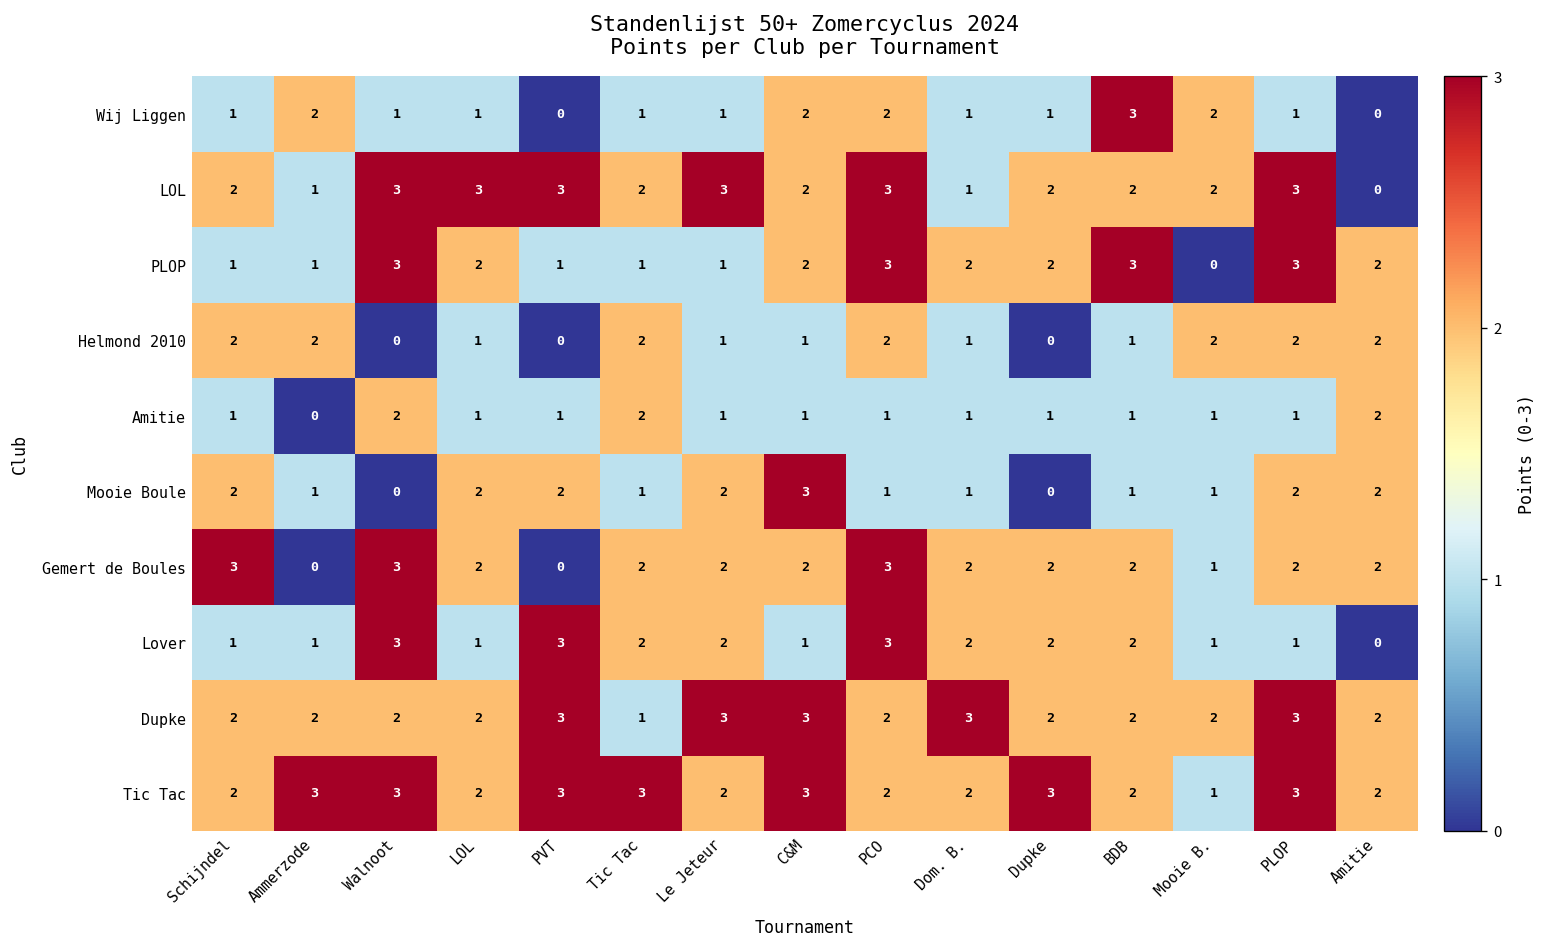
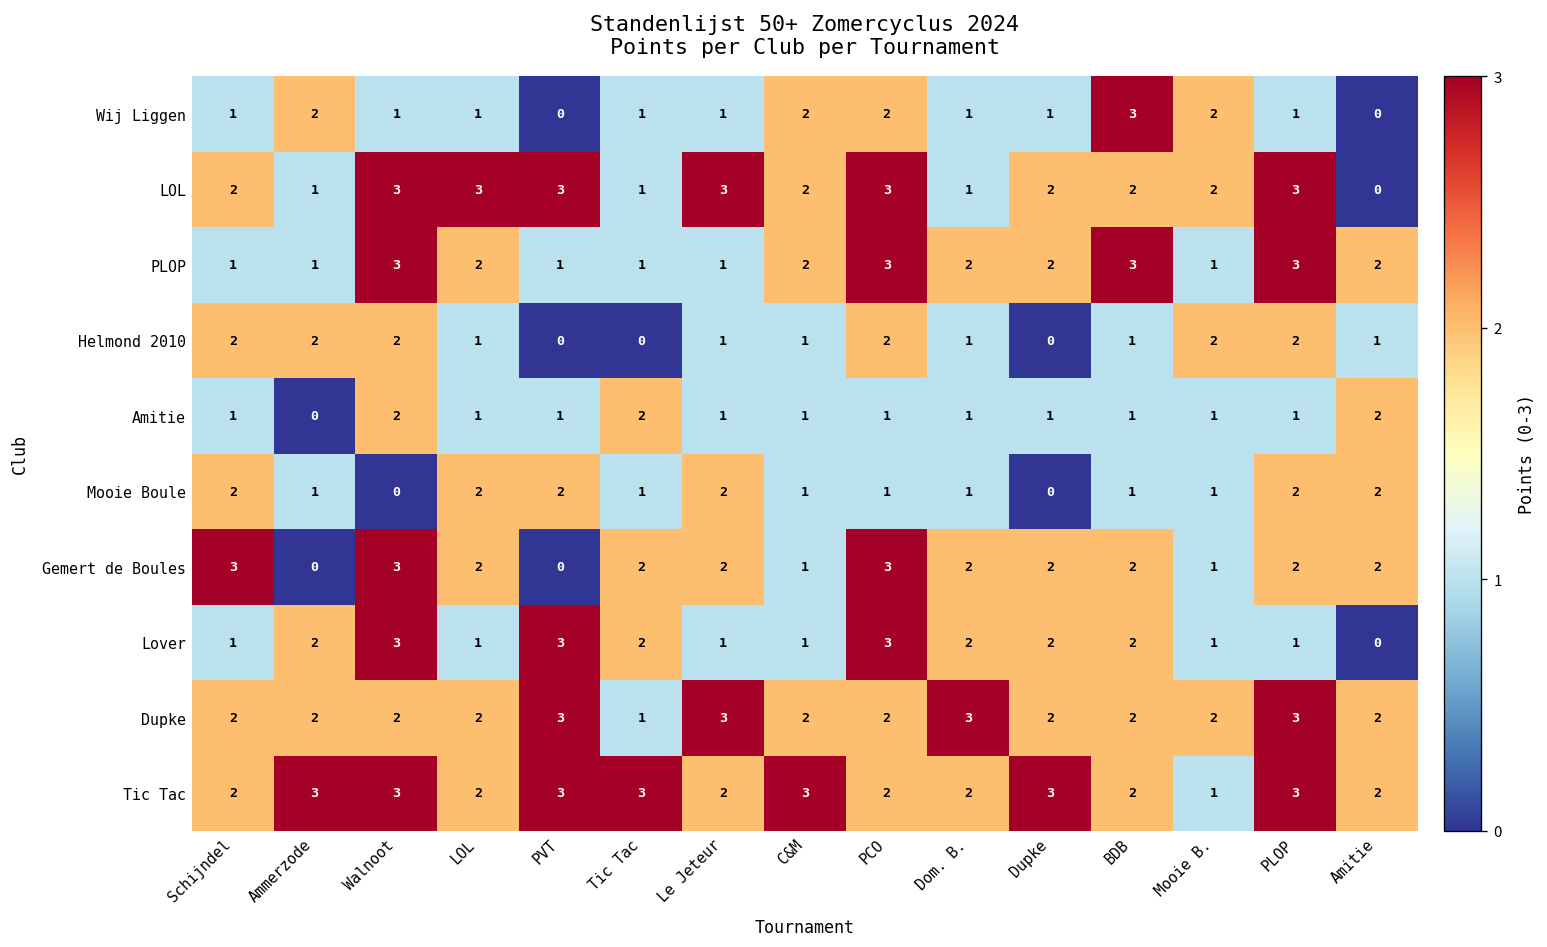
LOL, Tic Tac: 2 -> 1
PLOP, Mooie B.: 0 -> 1
Helmond 2010, Walnoot: 0 -> 2
Helmond 2010, Tic Tac: 2 -> 0
Helmond 2010, Amitie: 2 -> 1
Mooie Boule, C&M: 3 -> 1
Gemert de Boules, C&M: 2 -> 1
Lover, Ammerzode: 1 -> 2
Lover, Le Jeteur: 2 -> 1
Dupke, C&M: 3 -> 2
